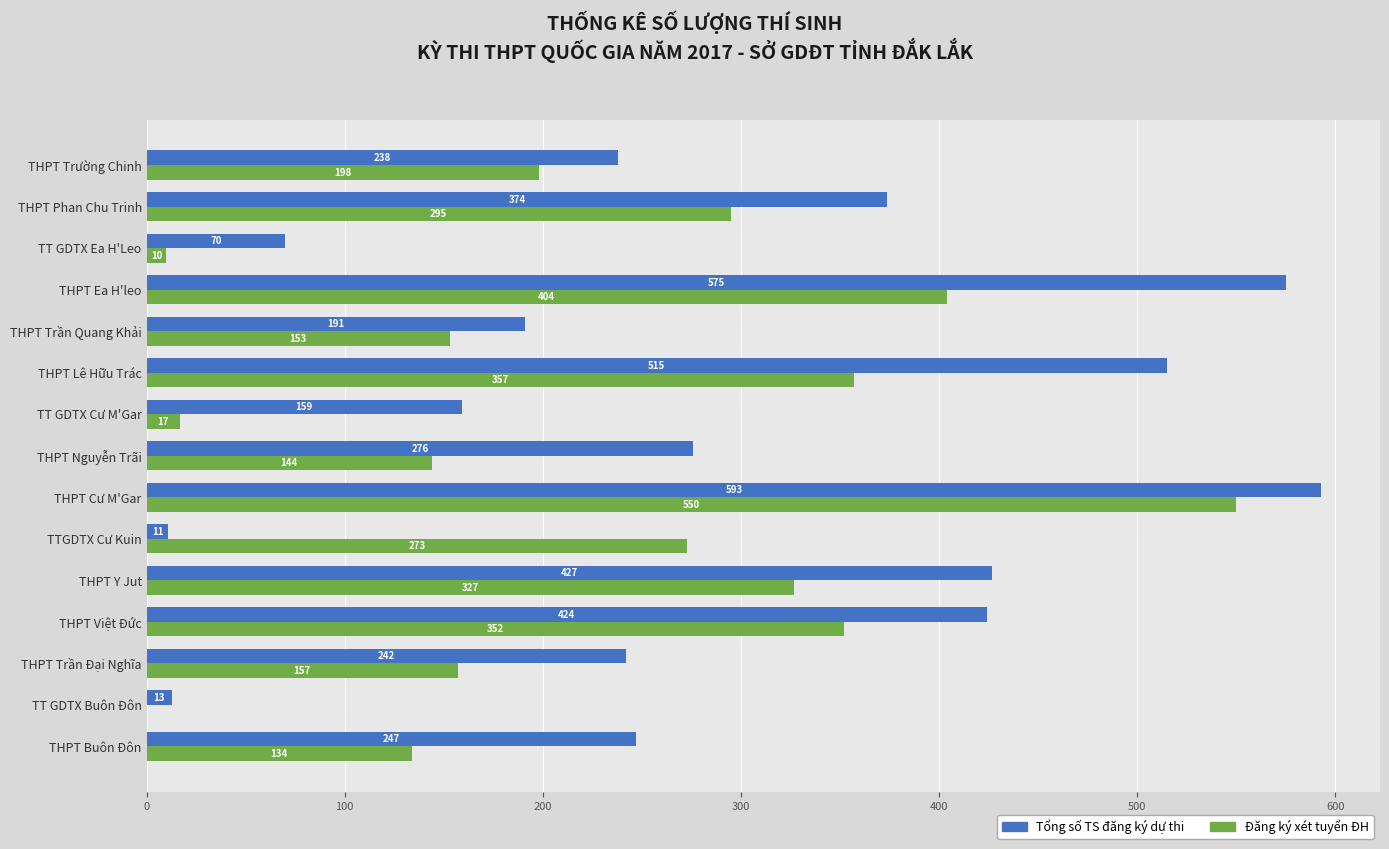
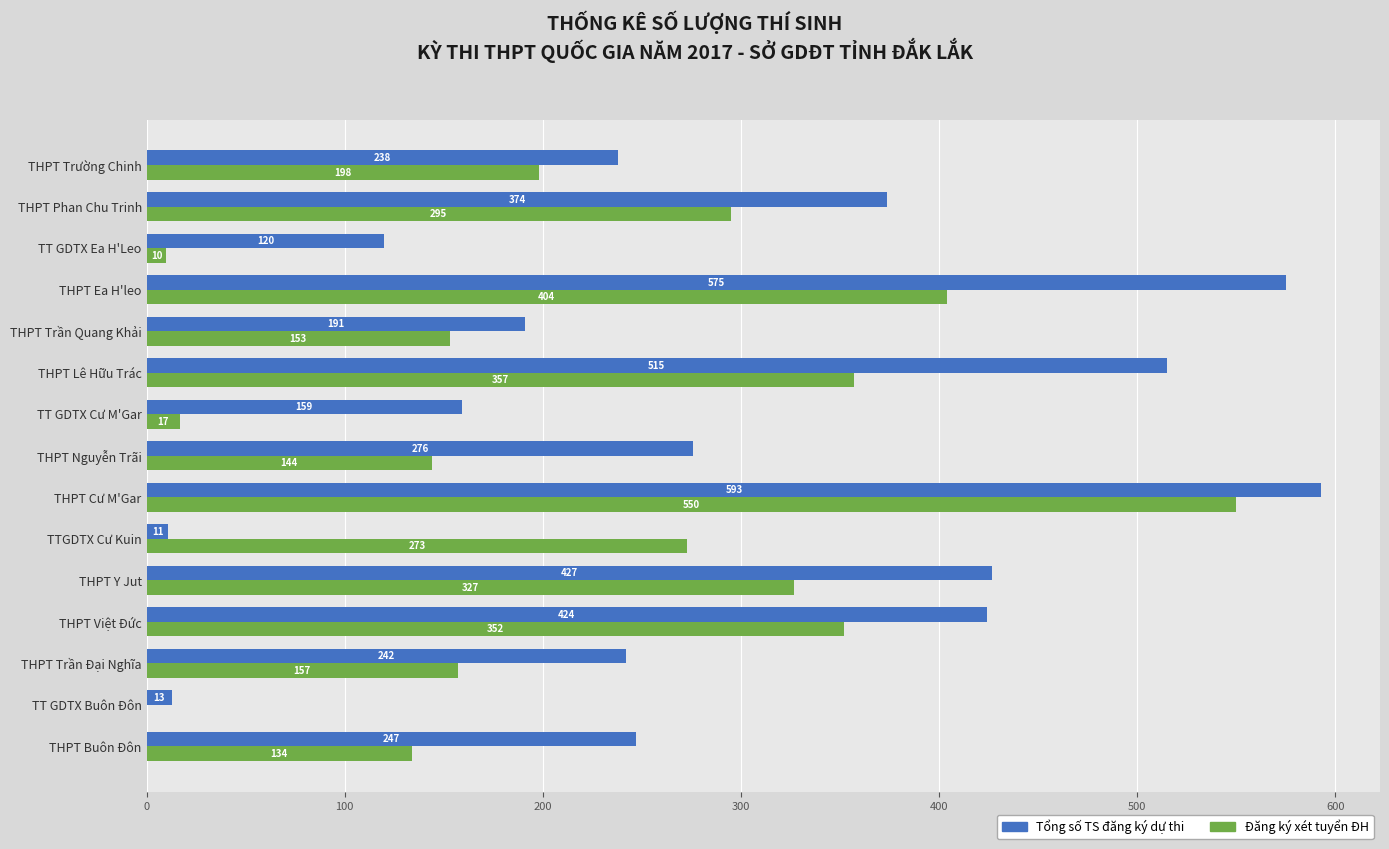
Tổng số TS đăng ký dự thi, TT GDTX Ea H'Leo: 70 -> 120
